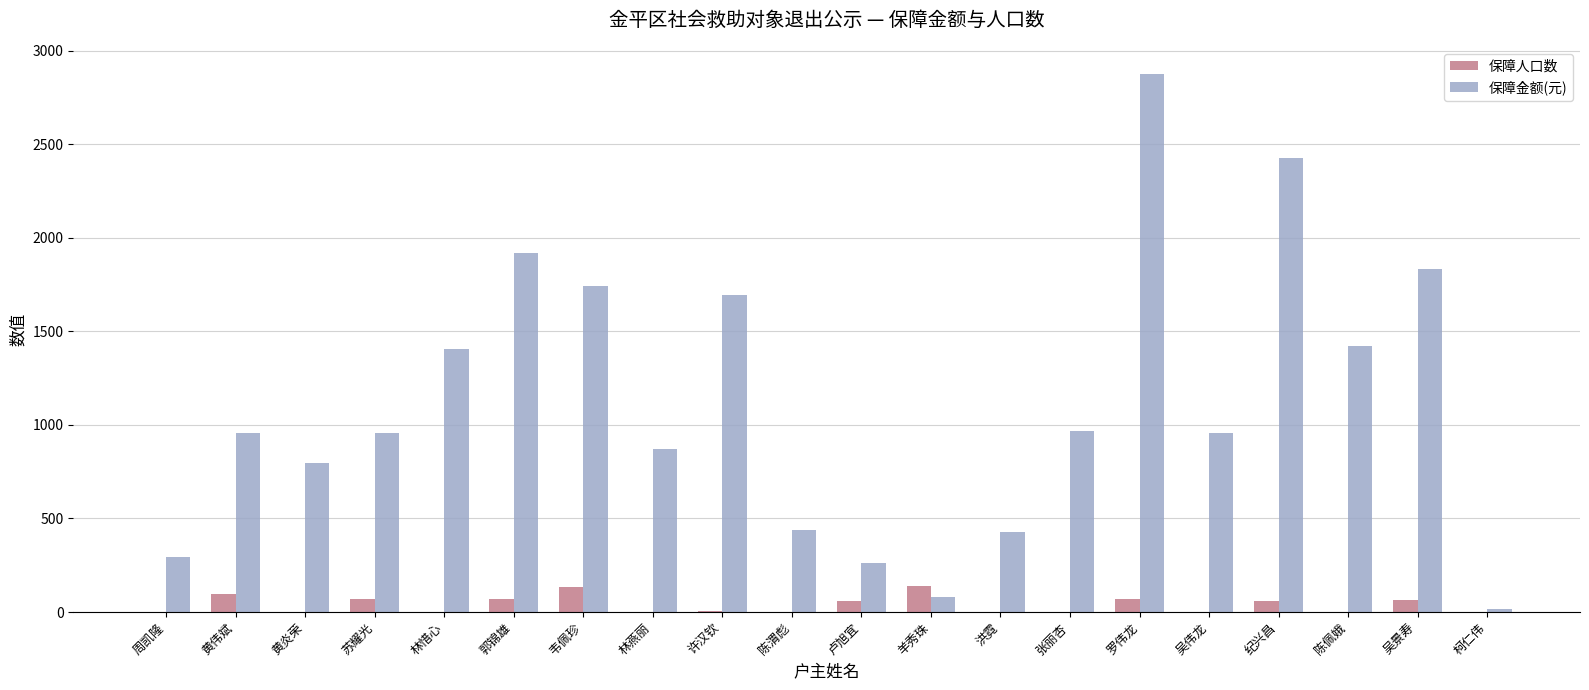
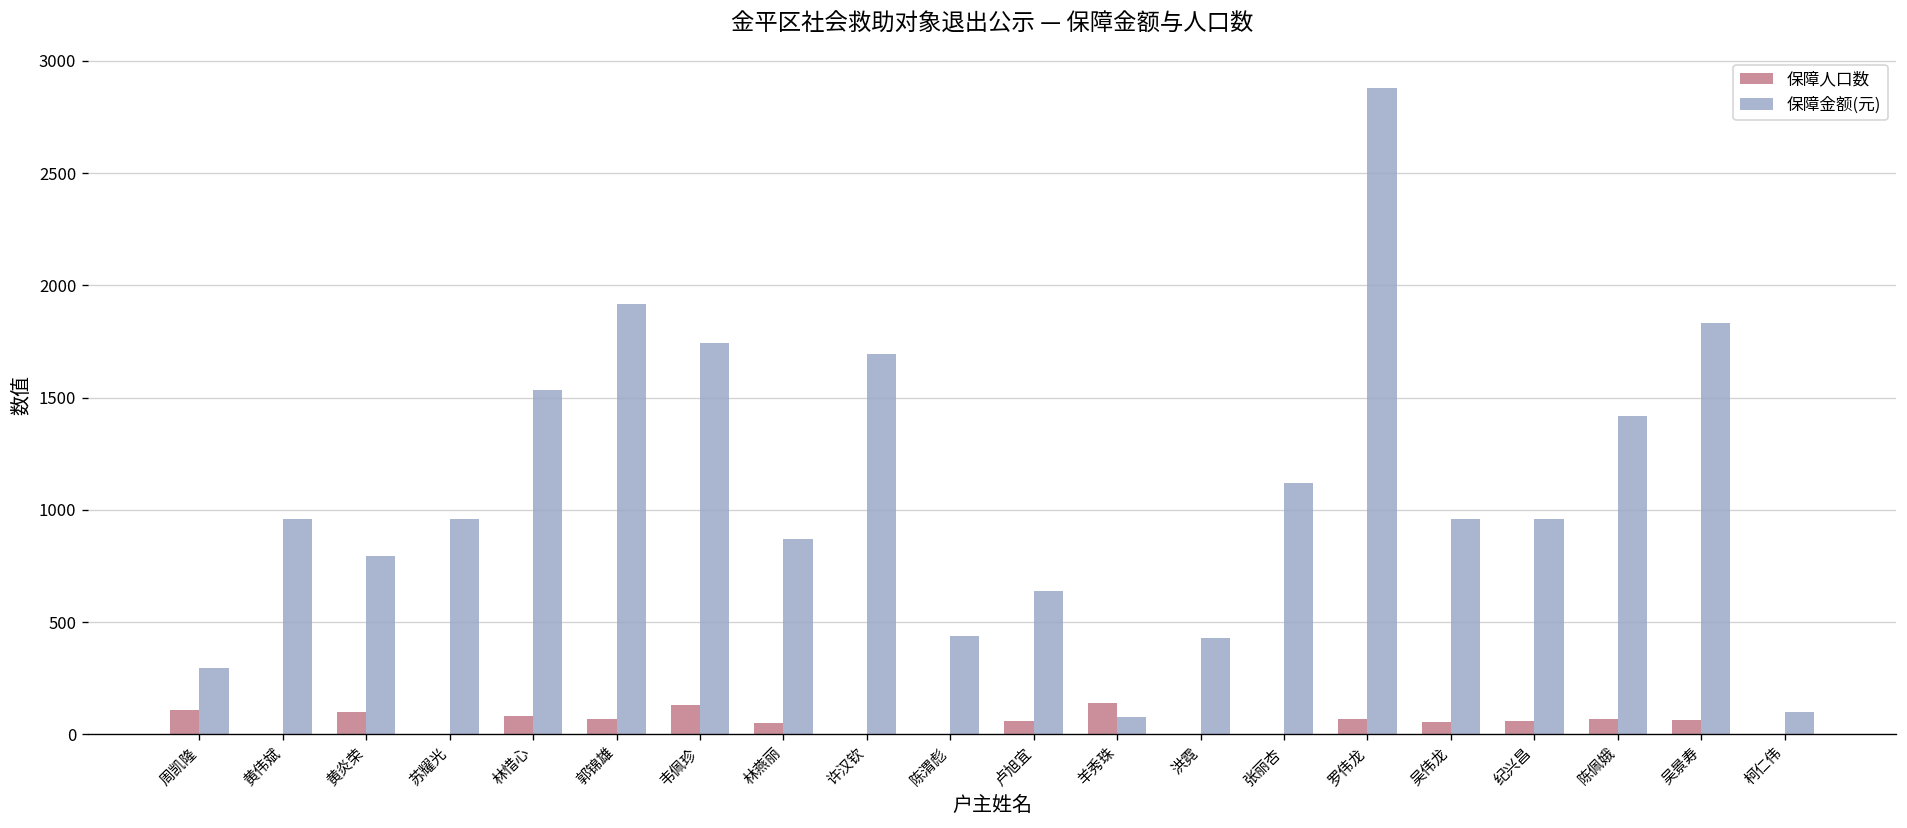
保障人口数, 周凯隆: 0 -> 110
保障人口数, 黄伟斌: 100 -> 0
保障人口数, 黄炎荣: 0 -> 100
保障人口数, 苏耀光: 70 -> 0
保障人口数, 林惜心: 0 -> 80
保障金额(元), 林惜心: 1410 -> 1530
保障人口数, 林燕丽: 0 -> 50
保障金额(元), 卢旭宜: 260 -> 640
保障金额(元), 张丽杏: 970 -> 1120
保障人口数, 吴伟龙: 0 -> 60
保障金额(元), 纪兴昌: 2430 -> 960
保障人口数, 陈佩娥: 0 -> 70
保障金额(元), 柯仁伟: 20 -> 100
